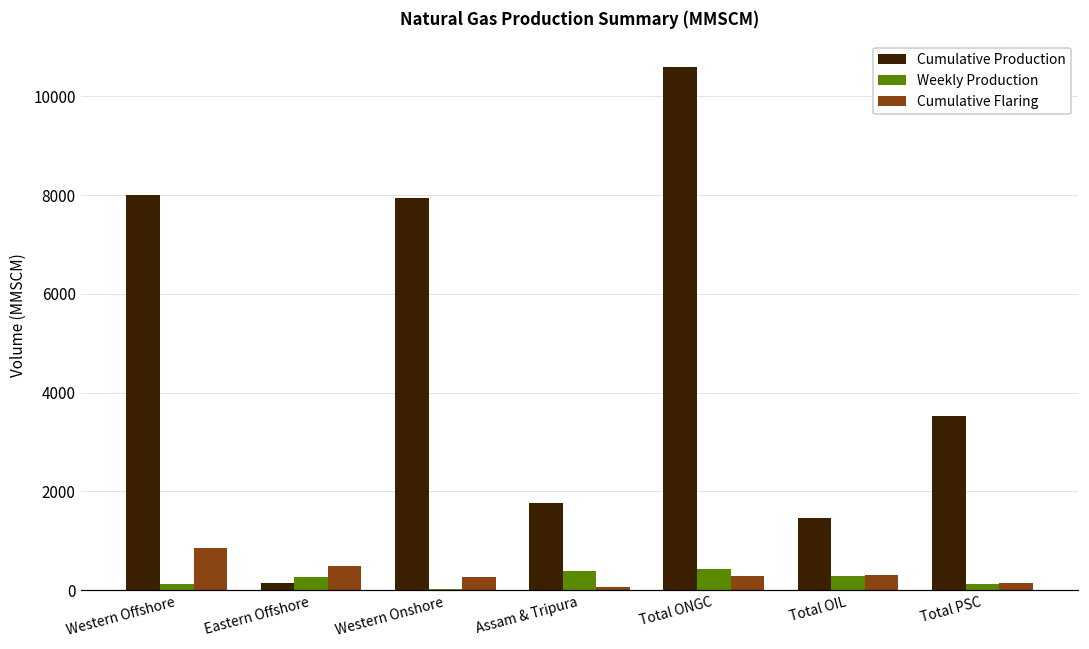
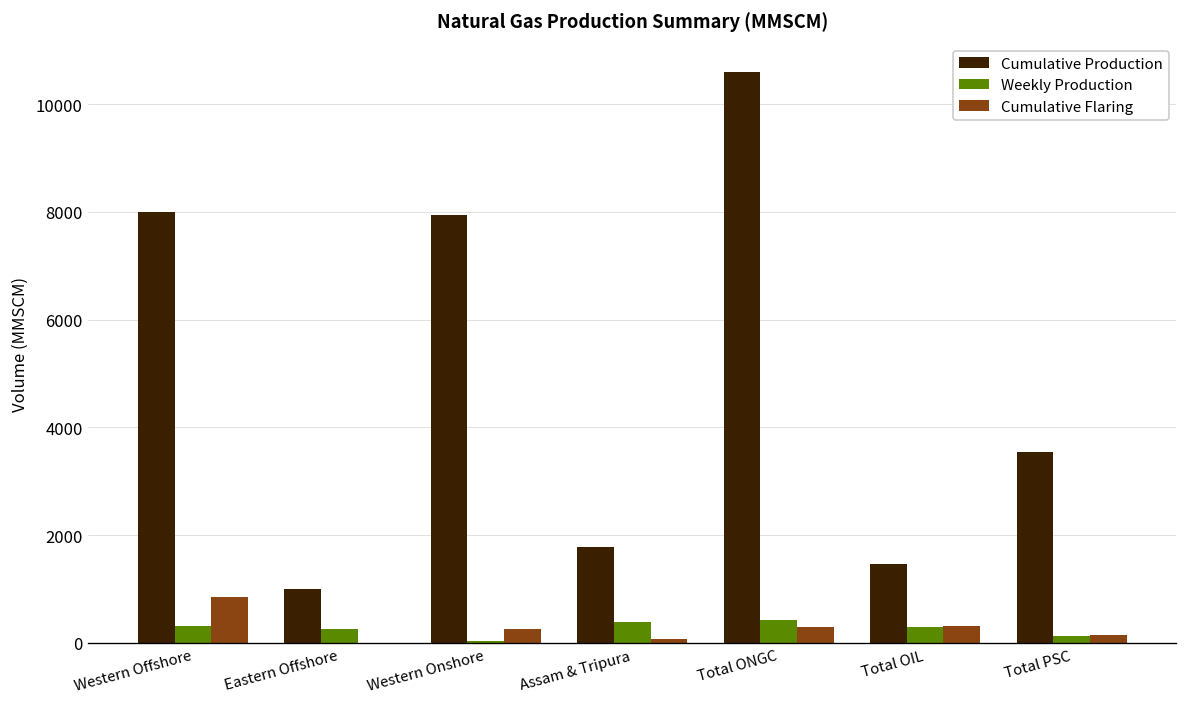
Weekly Production, Western Offshore: 100 -> 300
Cumulative Production, Eastern Offshore: 100 -> 1000
Cumulative Flaring, Eastern Offshore: 500 -> 0
